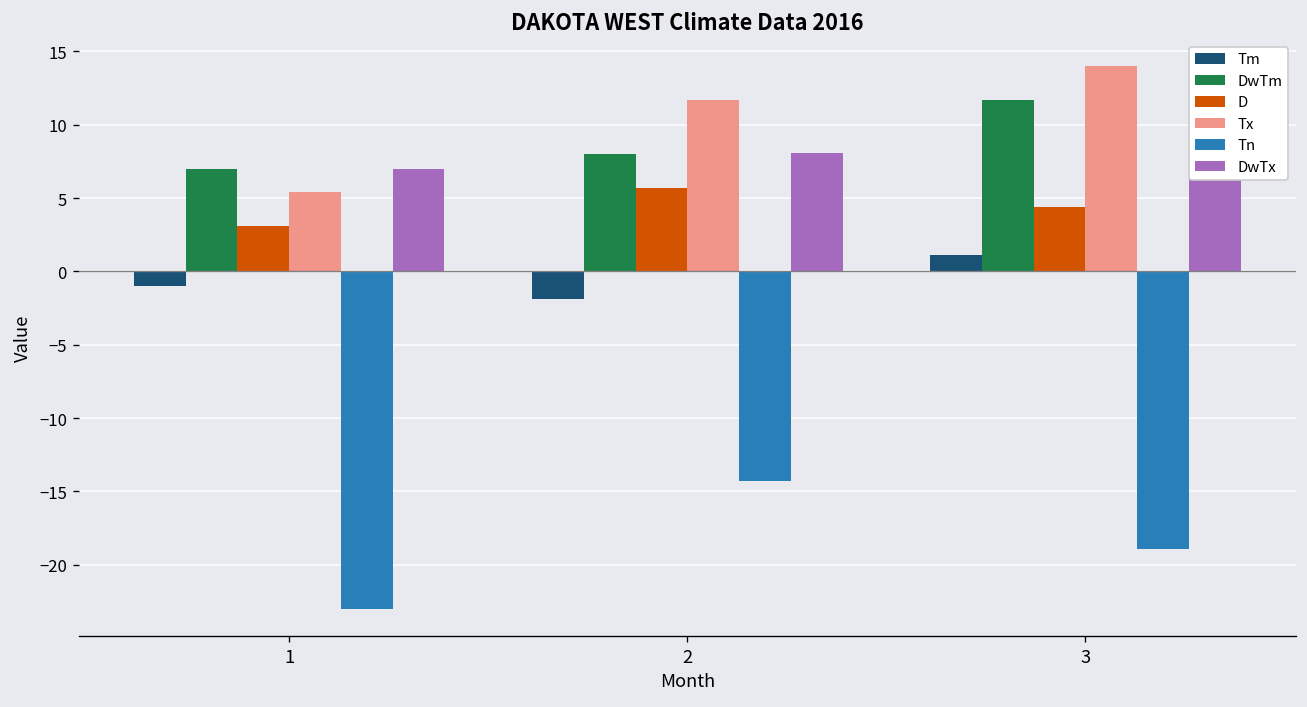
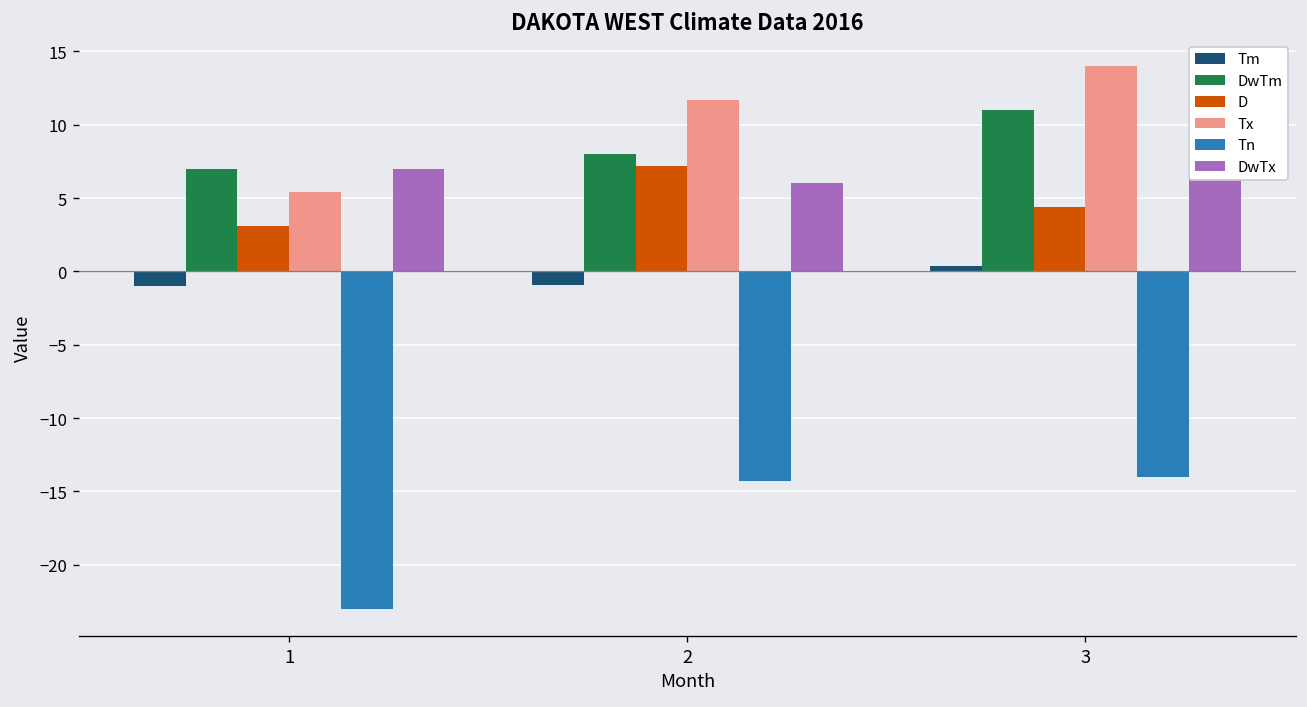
Tm, 2: -1.9 -> -0.9
D, 2: 5.7 -> 7.2
DwTx, 2: 8.1 -> 6.0
Tm, 3: 1.1 -> 0.4
DwTm, 3: 11.7 -> 11.0
Tn, 3: -18.9 -> -14.0
